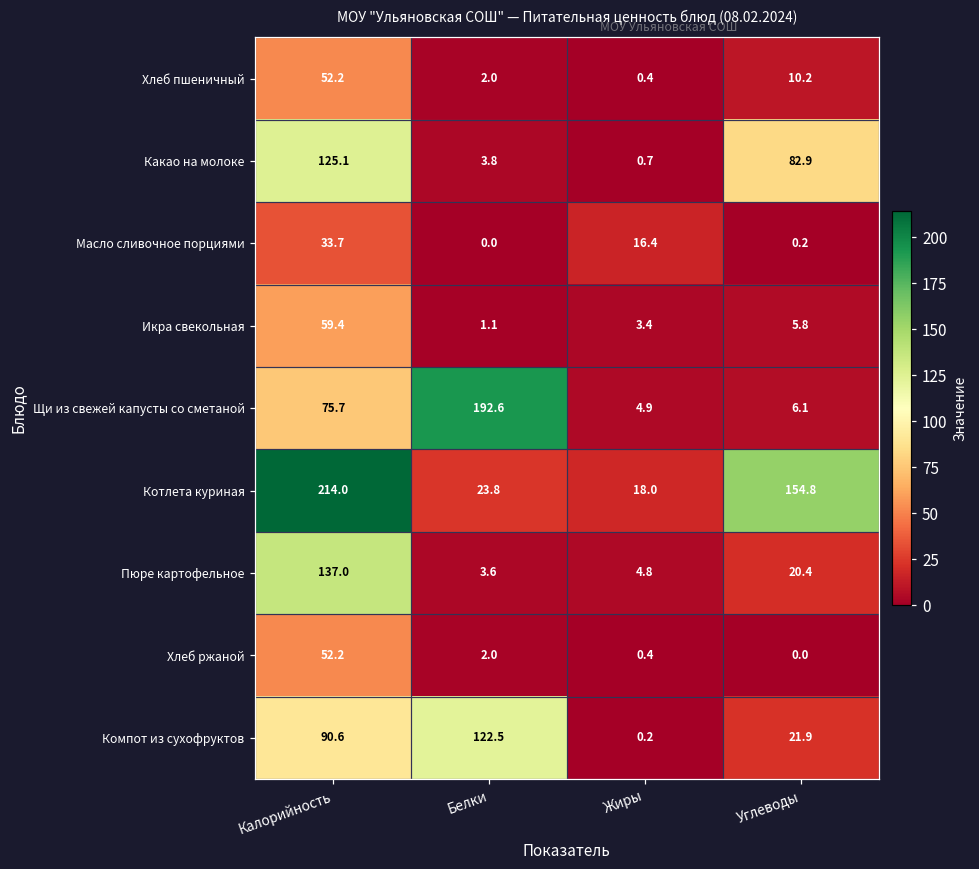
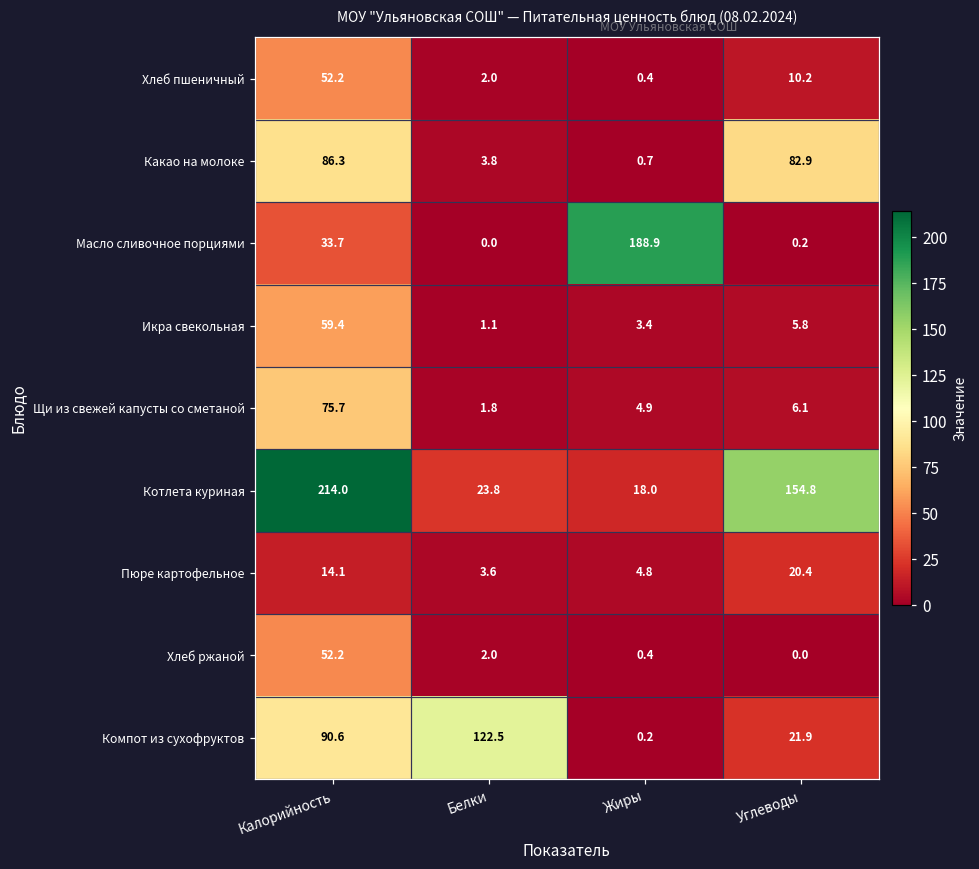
Какао на молоке, Калорийность: 125.1 -> 86.3
Масло сливочное порциями, Жиры: 16.4 -> 188.9
Щи из свежей капусты со сметаной, Белки: 192.6 -> 1.8
Пюре картофельное, Калорийность: 137.0 -> 14.1
